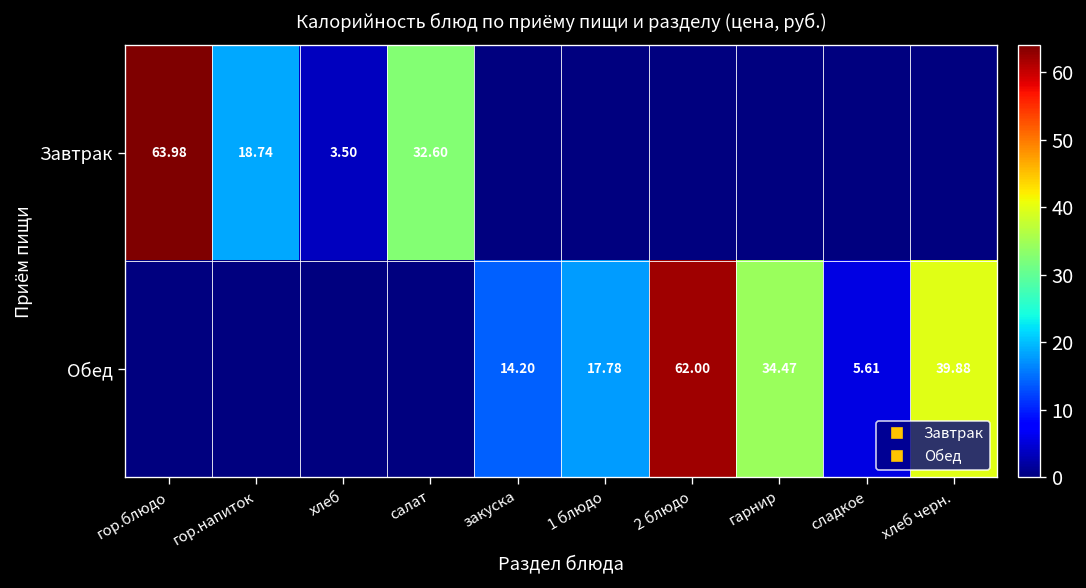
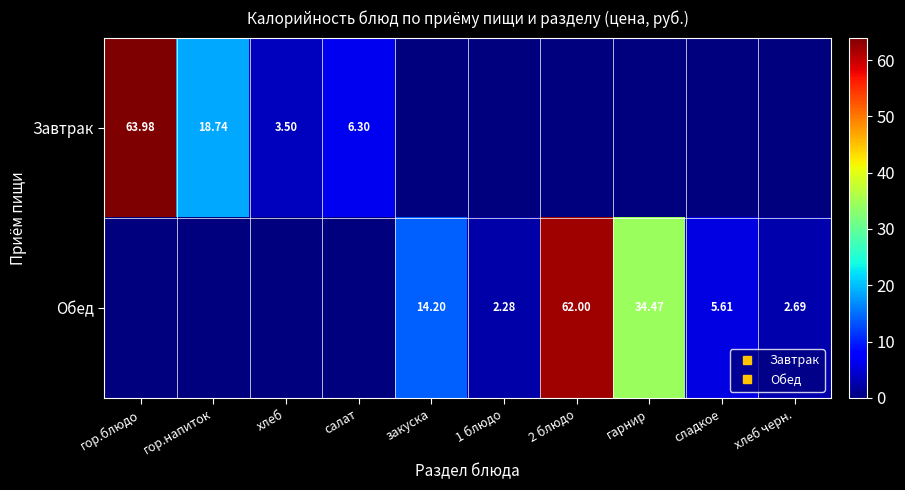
Завтрак, салат: 32.60 -> 6.30
Обед, 1 блюдо: 17.78 -> 2.28
Обед, хлеб черн.: 39.88 -> 2.69
